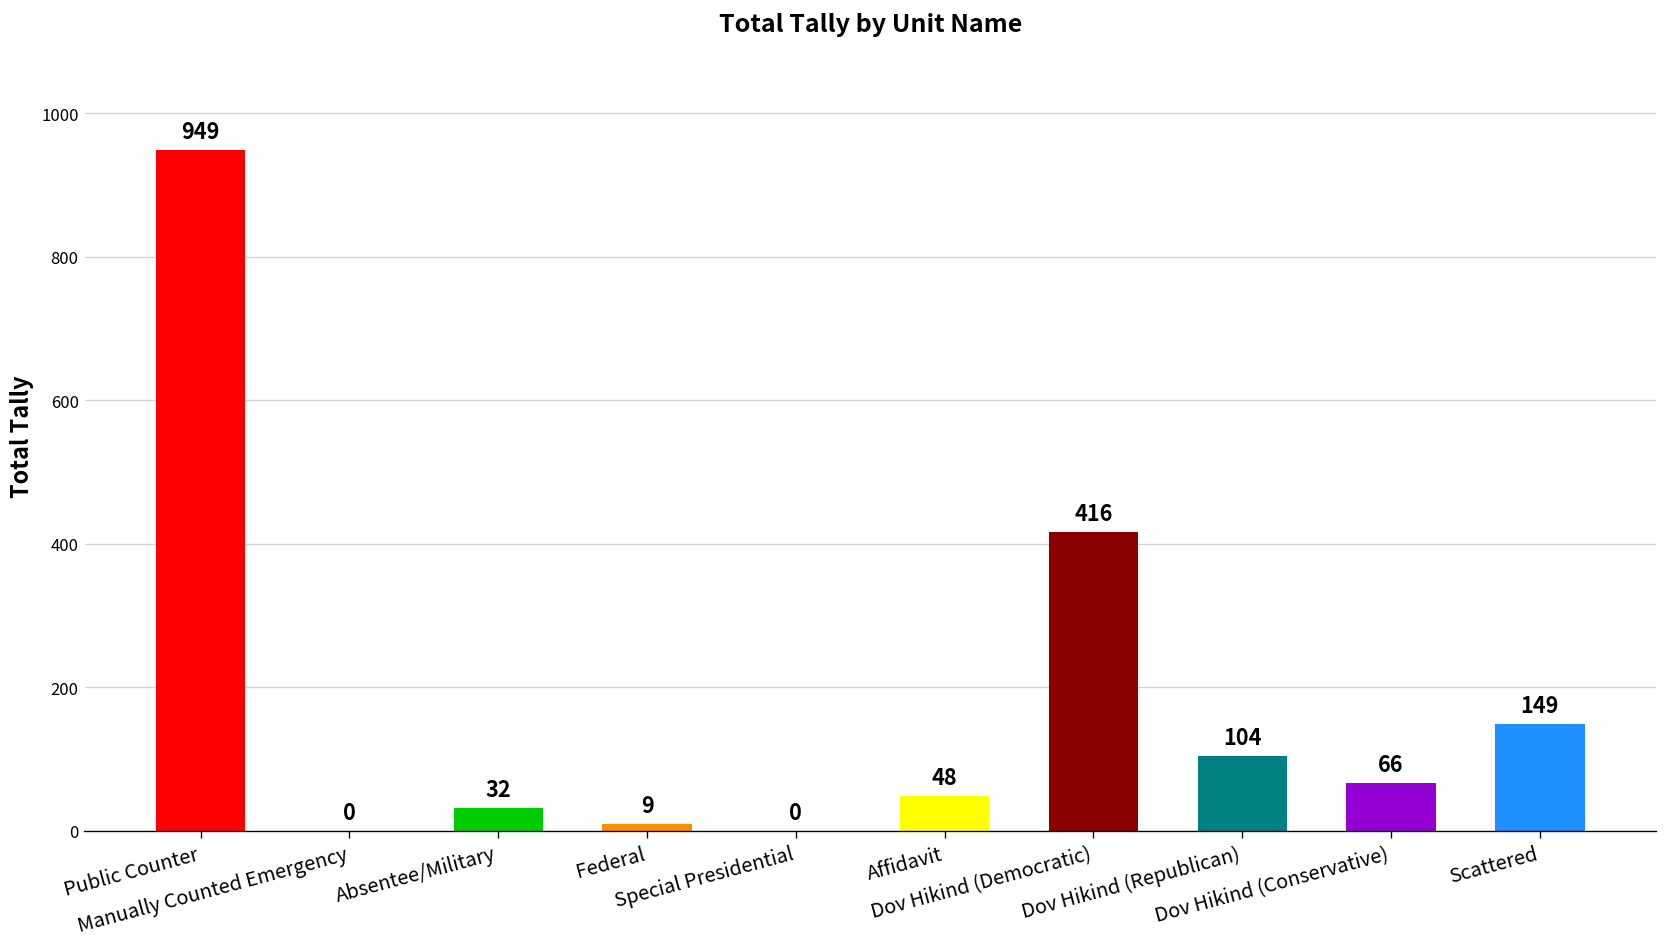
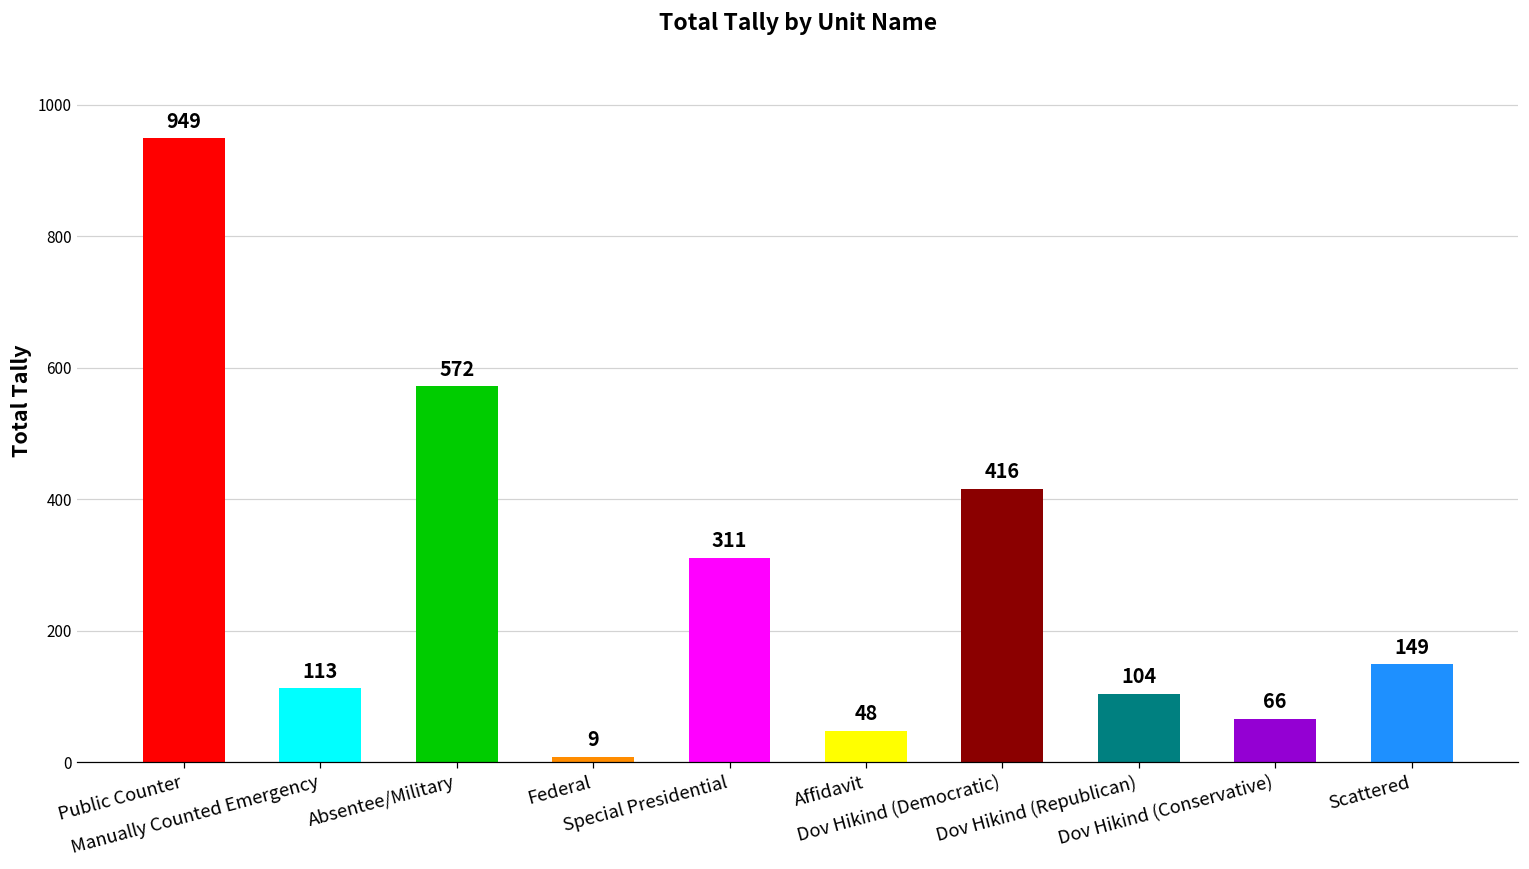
Manually Counted Emergency: 0 -> 113
Absentee/Military: 32 -> 572
Special Presidential: 0 -> 311
